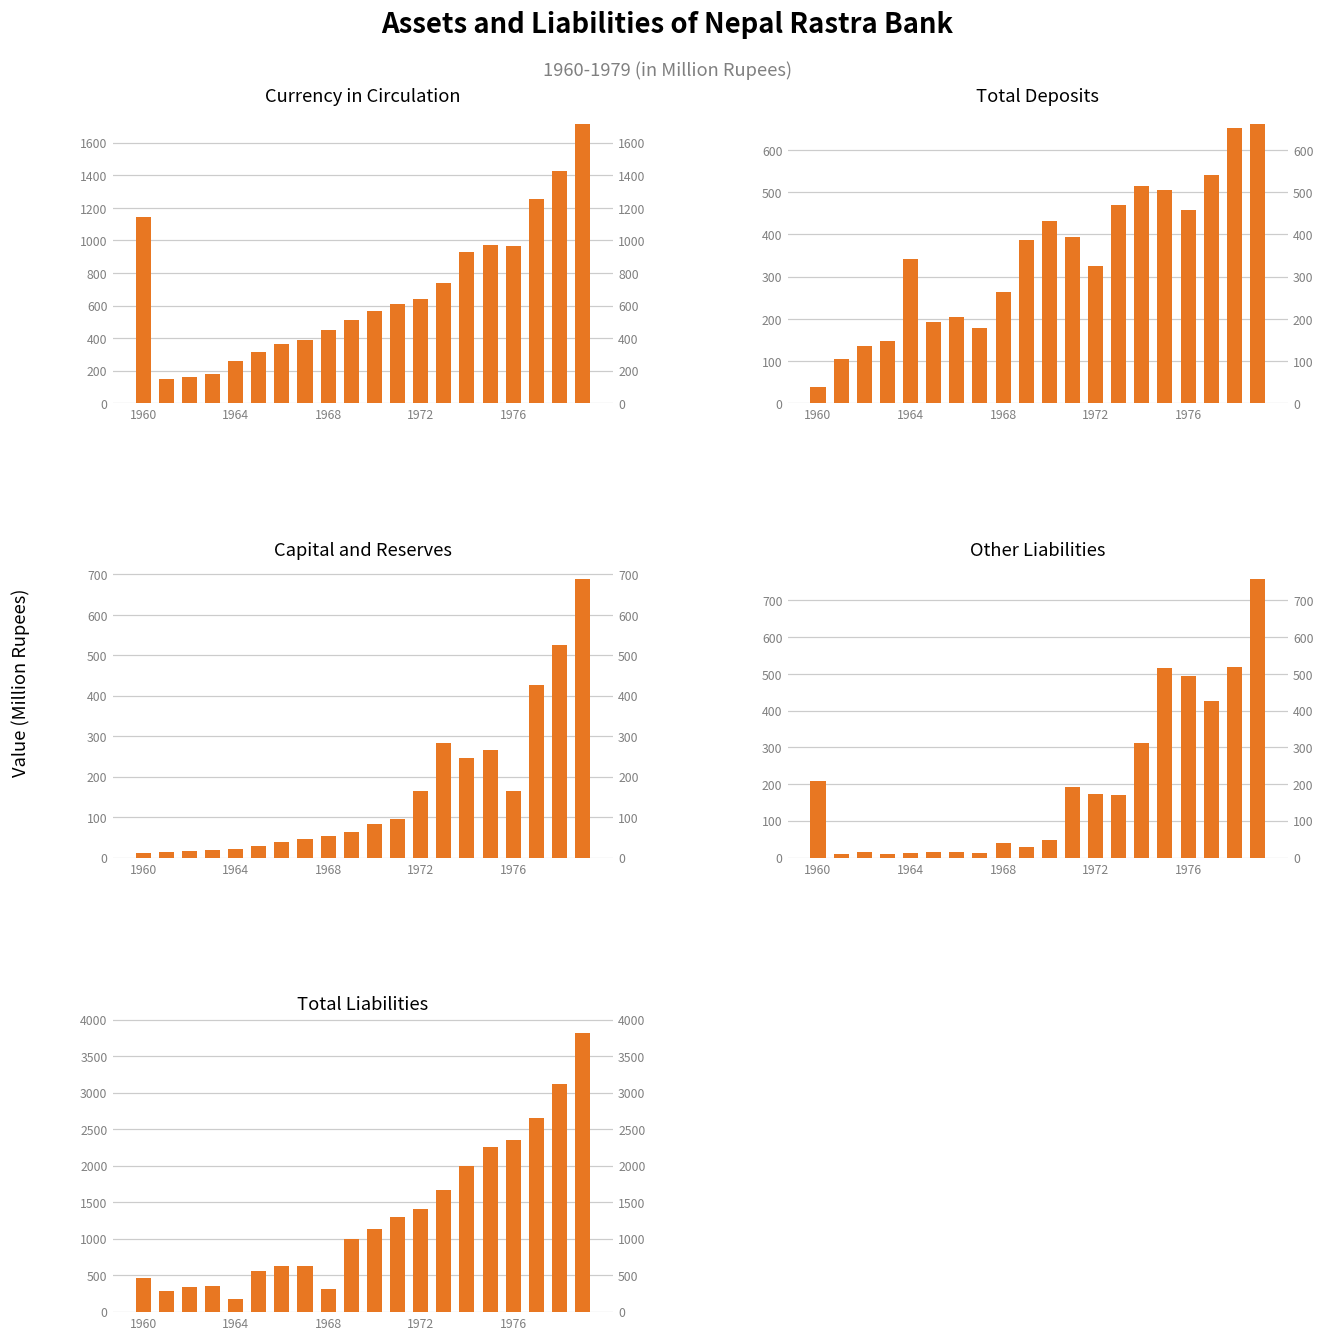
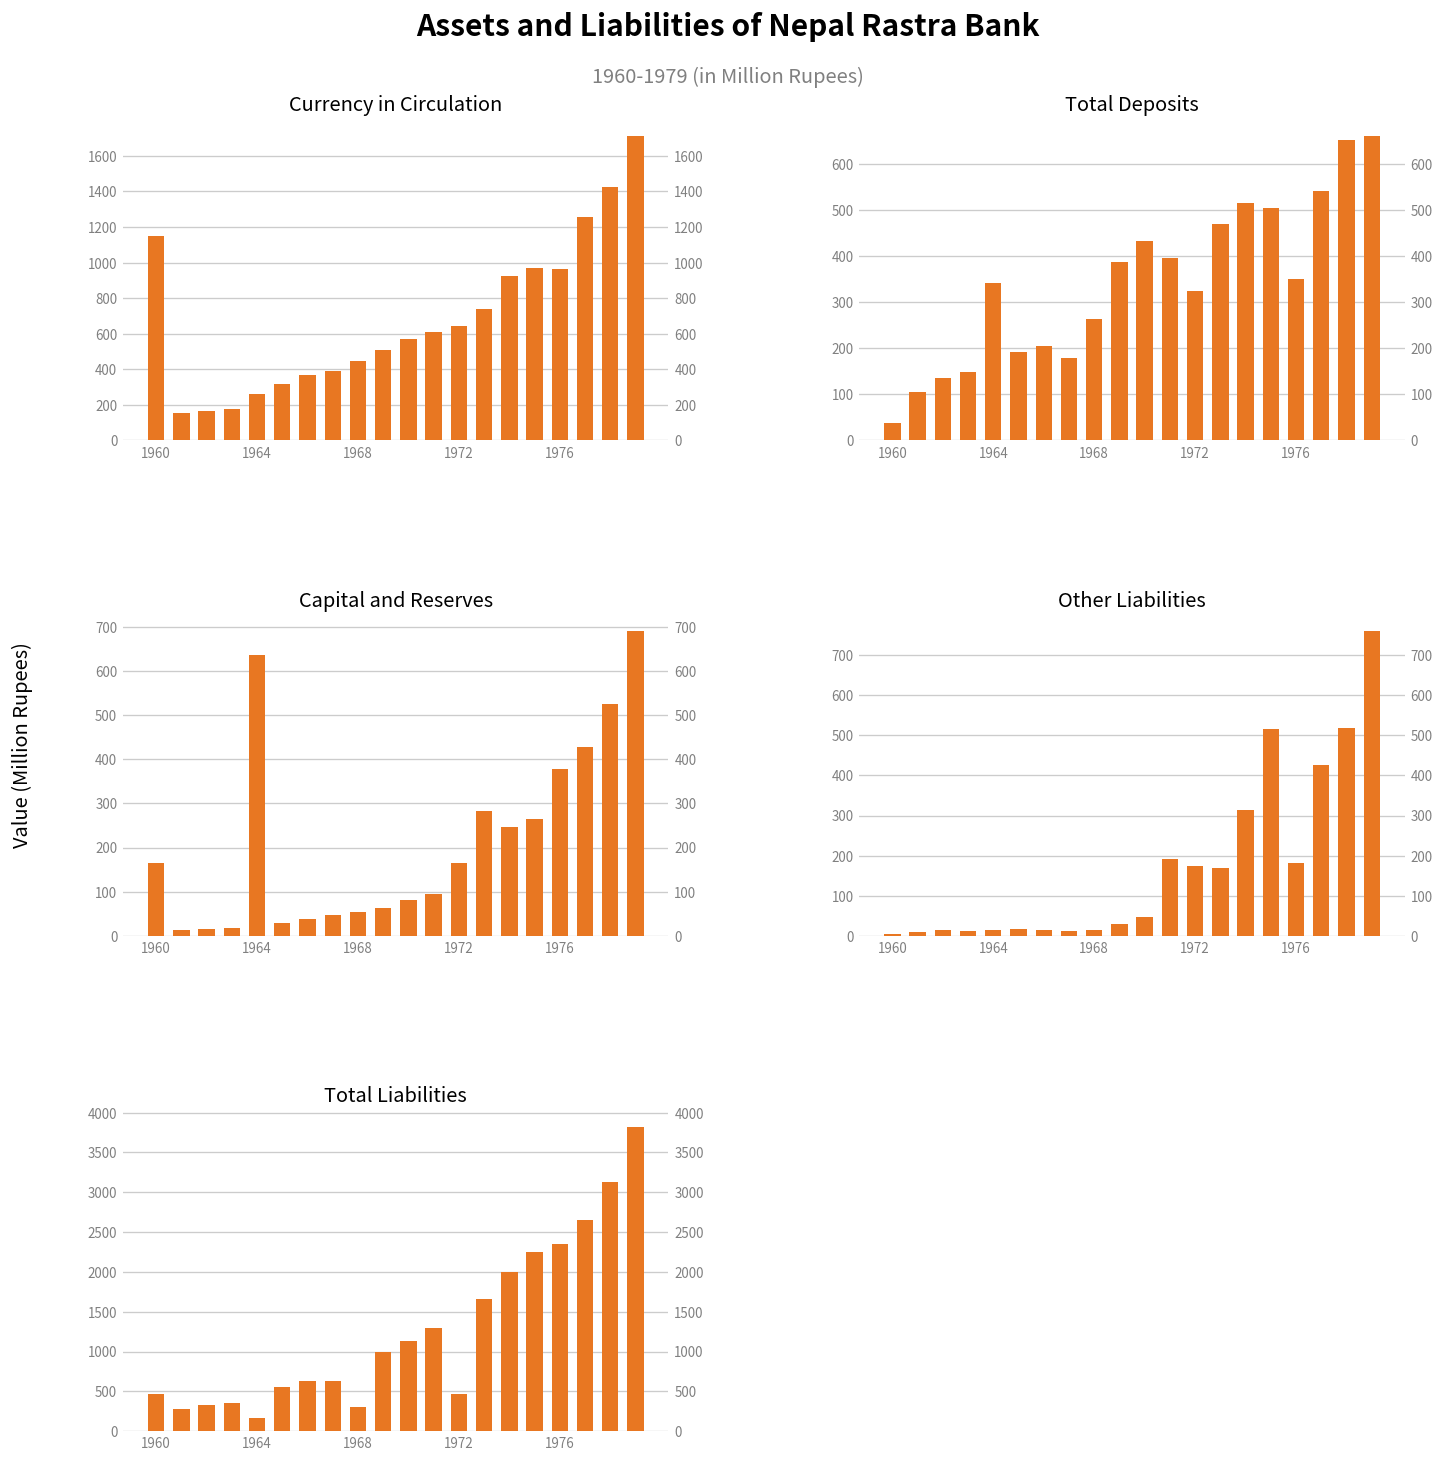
Total Deposits, 1976: 460 -> 350
Capital and Reserves, 1960: 10 -> 160
Capital and Reserves, 1964: 20 -> 640
Capital and Reserves, 1976: 160 -> 380
Other Liabilities, 1960: 210 -> 0
Other Liabilities, 1968: 40 -> 20
Other Liabilities, 1976: 490 -> 180
Total Liabilities, 1972: 1400 -> 500
